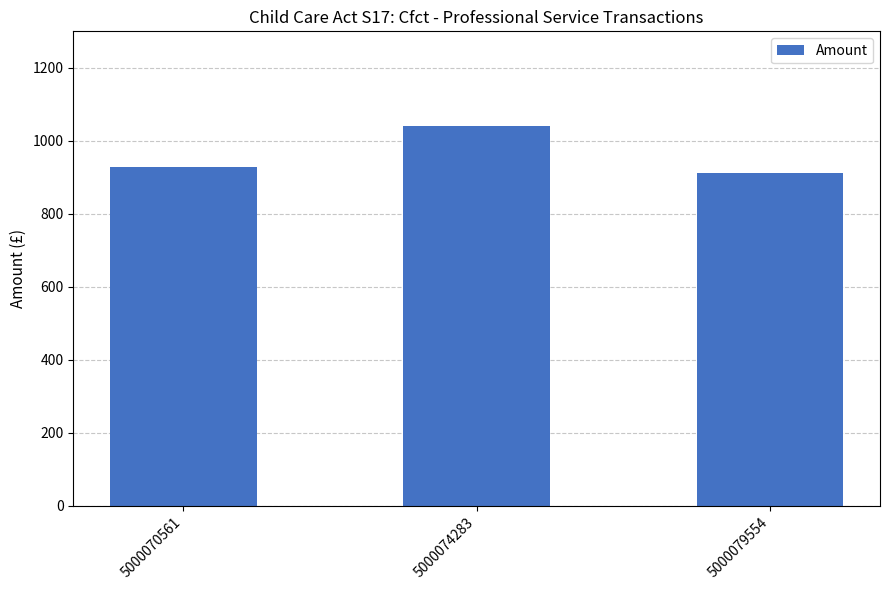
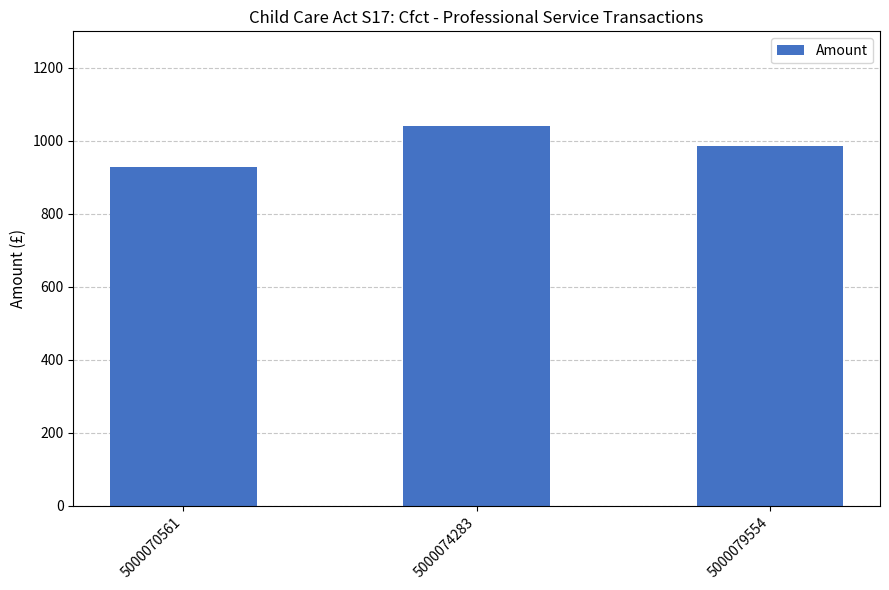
5000079554: 910 -> 990
